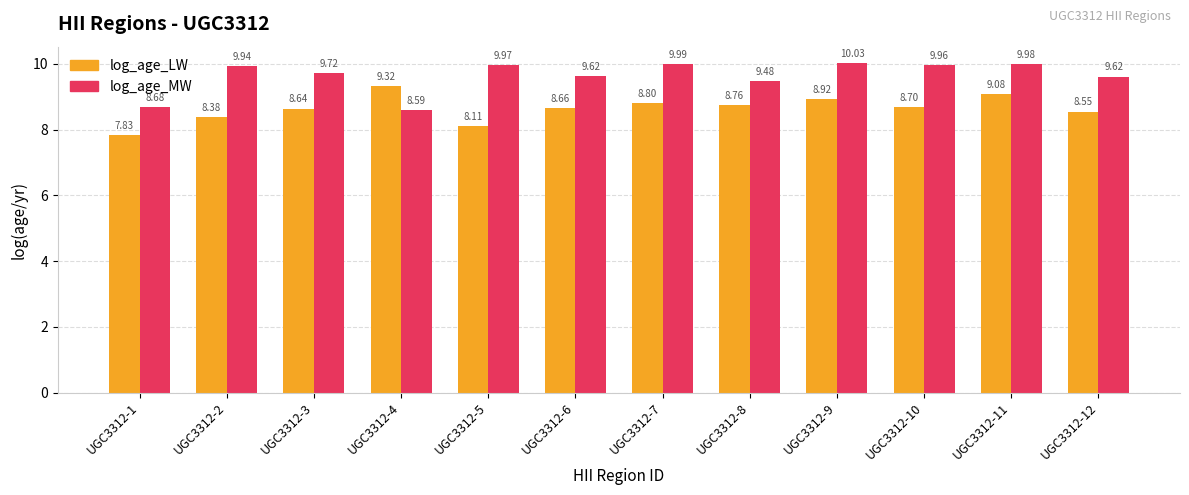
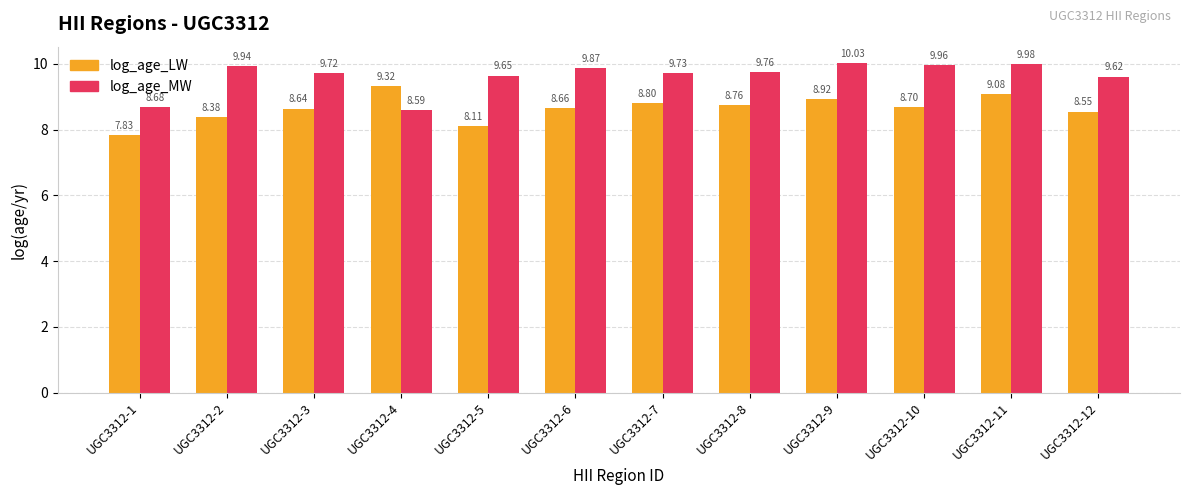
log_age_MW, UGC3312-5: 9.97 -> 9.65
log_age_MW, UGC3312-6: 9.62 -> 9.87
log_age_MW, UGC3312-7: 9.99 -> 9.73
log_age_MW, UGC3312-8: 9.48 -> 9.76
